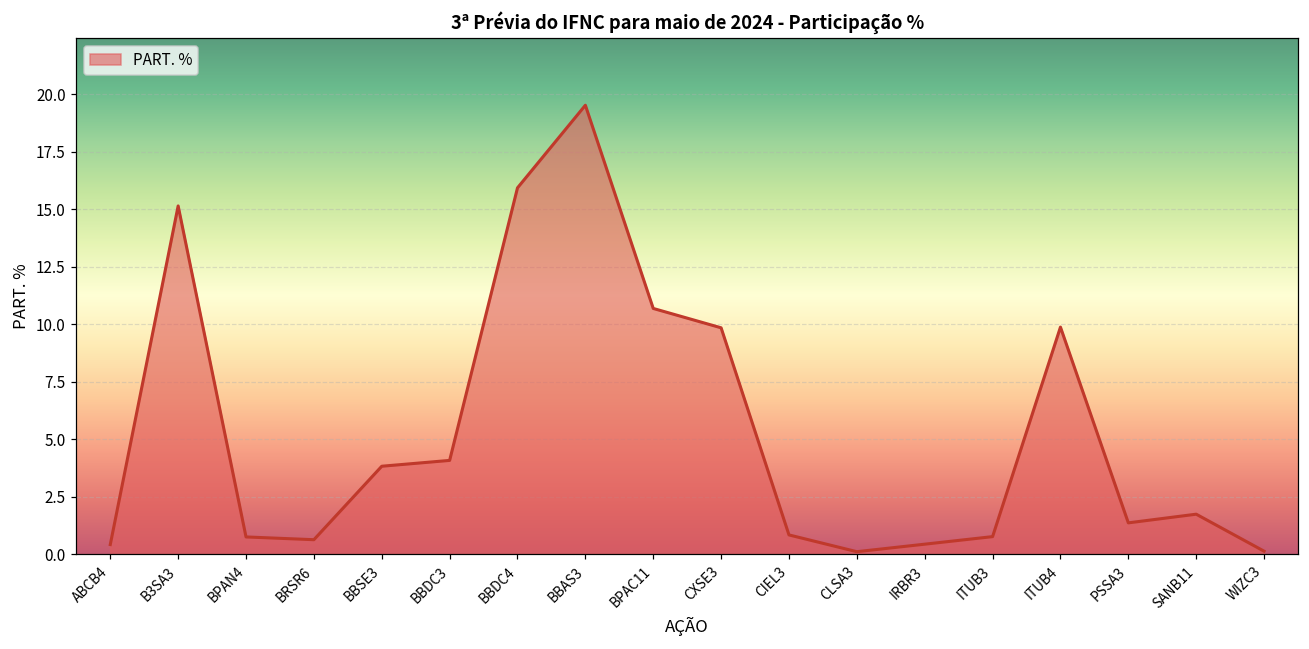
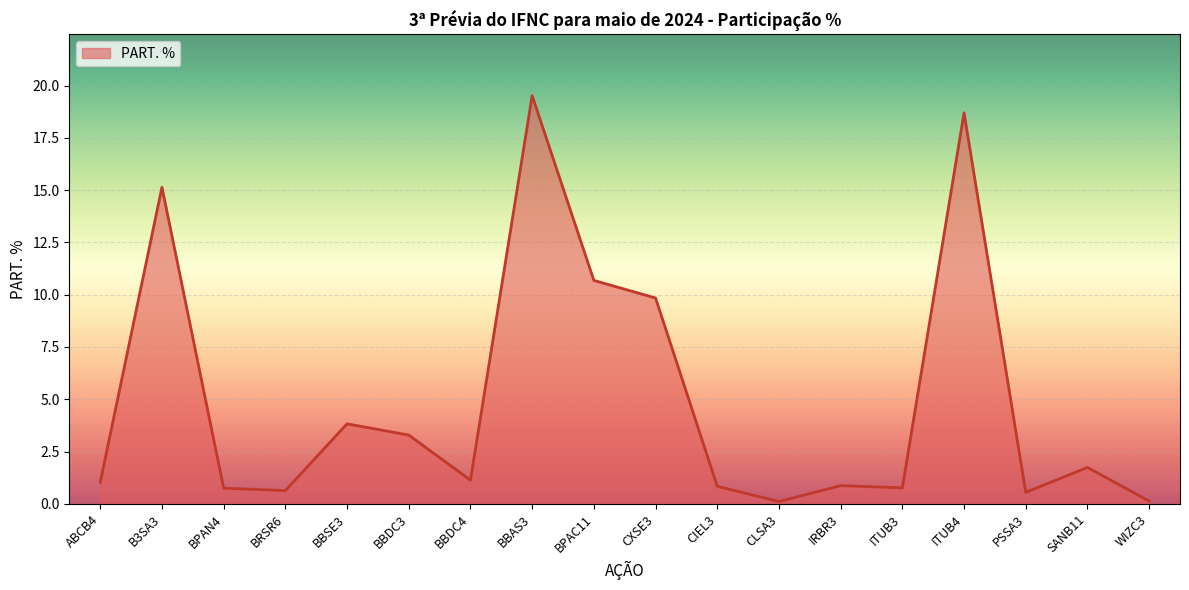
ABCB4: 0.4 -> 1.0
BBDC3: 4.1 -> 3.3
BBDC4: 15.9 -> 1.1
IRBR3: 0.4 -> 0.9
ITUB4: 9.9 -> 18.7
PSSA3: 1.4 -> 0.5
